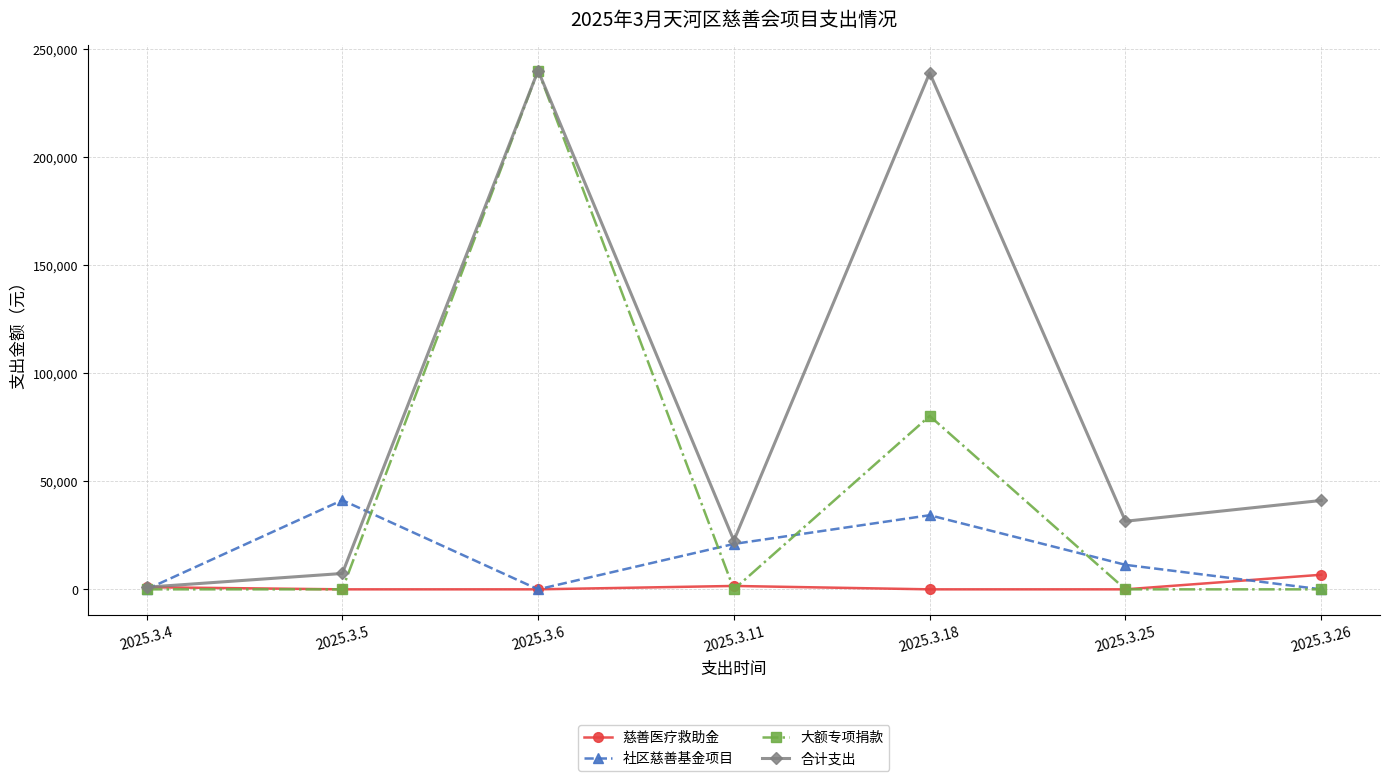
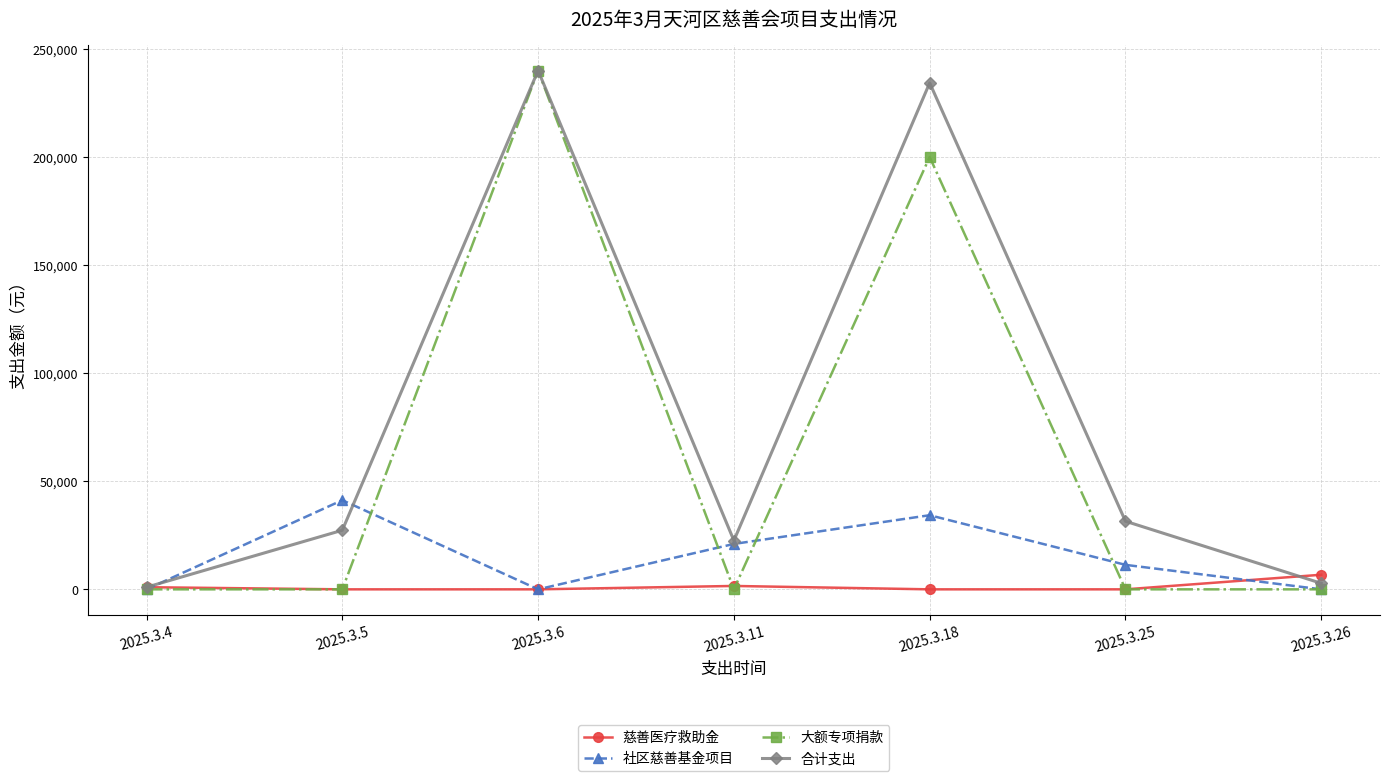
合计支出, 2025.3.5: 7,000 -> 27,000
大额专项捐款, 2025.3.18: 80,000 -> 200,000
合计支出, 2025.3.18: 239,000 -> 234,000
合计支出, 2025.3.26: 41,000 -> 3,000
